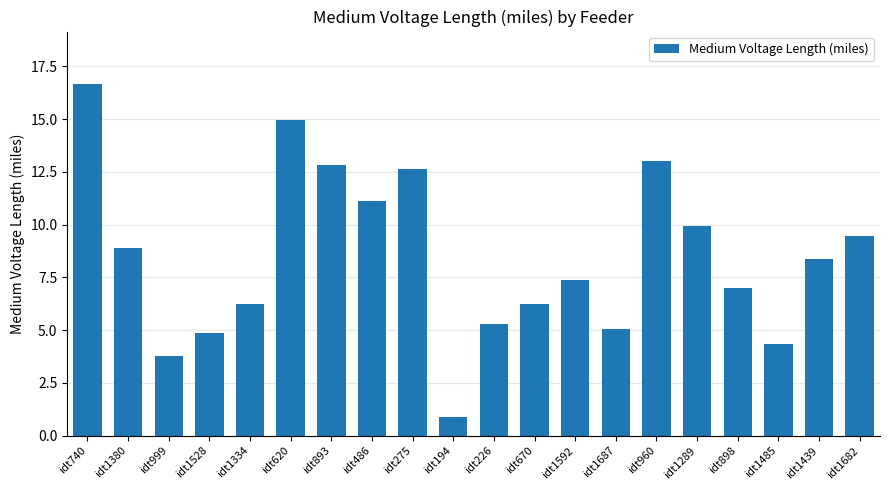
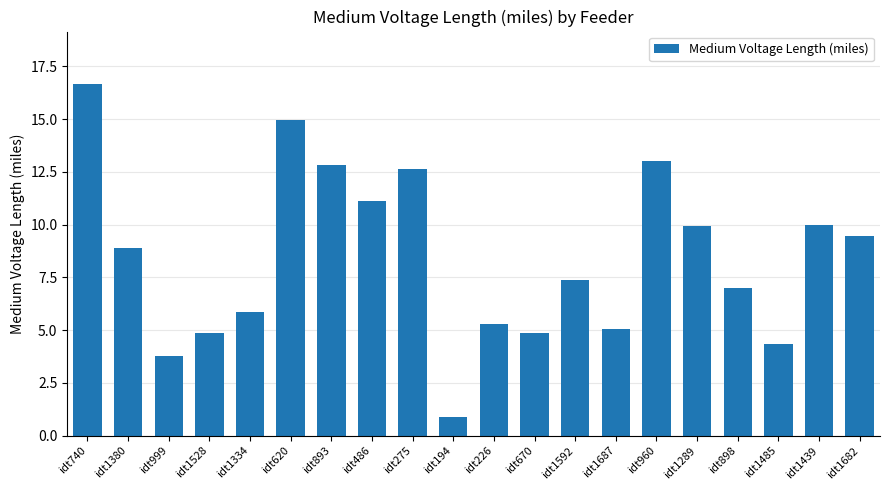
idt1334: 6.3 -> 5.9
idt670: 6.2 -> 4.8
idt1439: 8.4 -> 10.0
